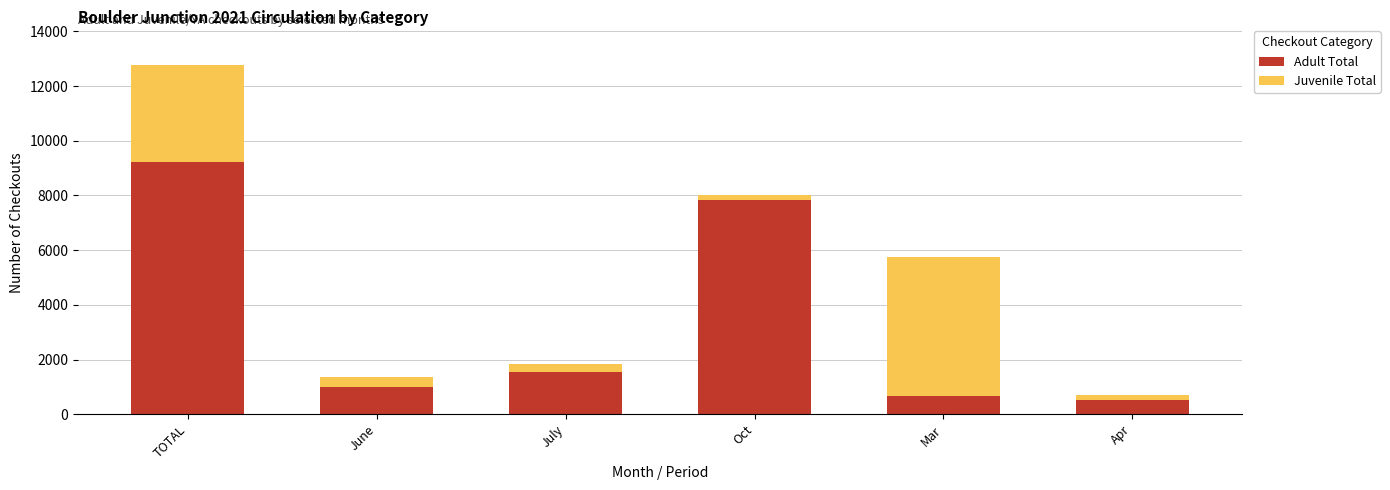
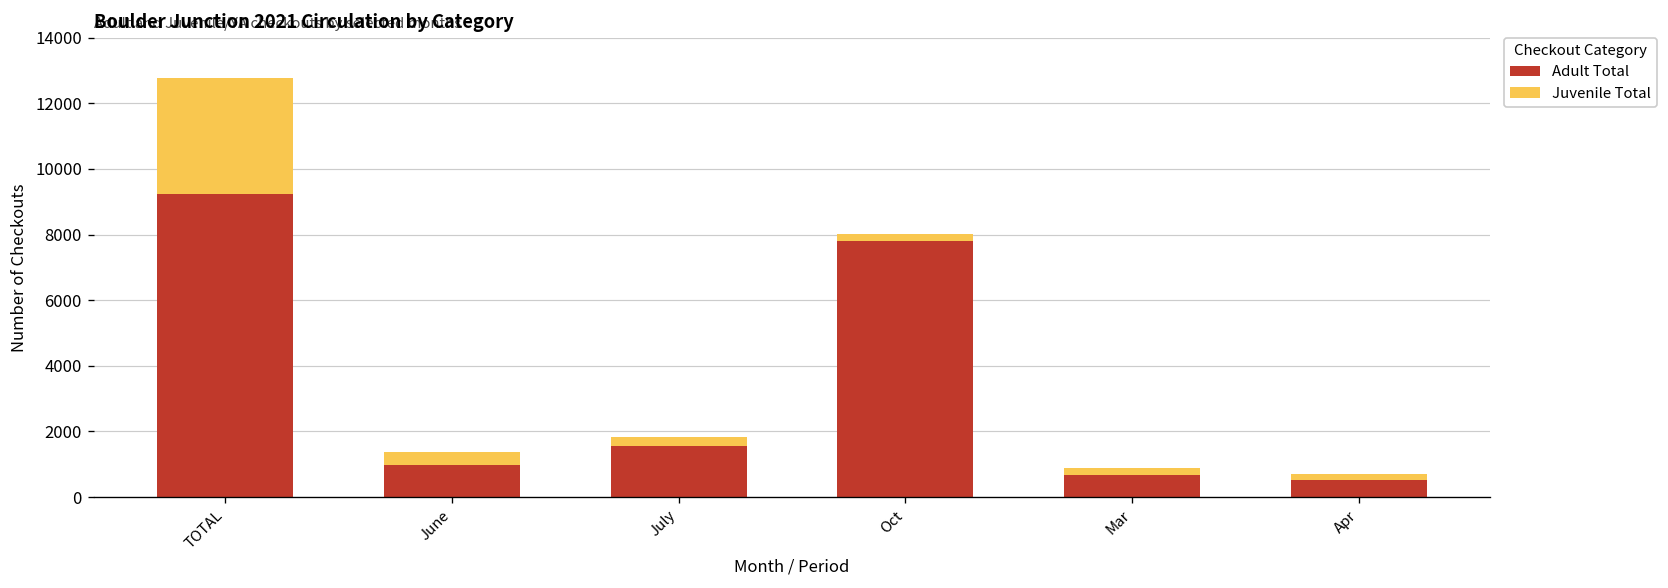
Juvenile Total, Mar: 5100 -> 200
